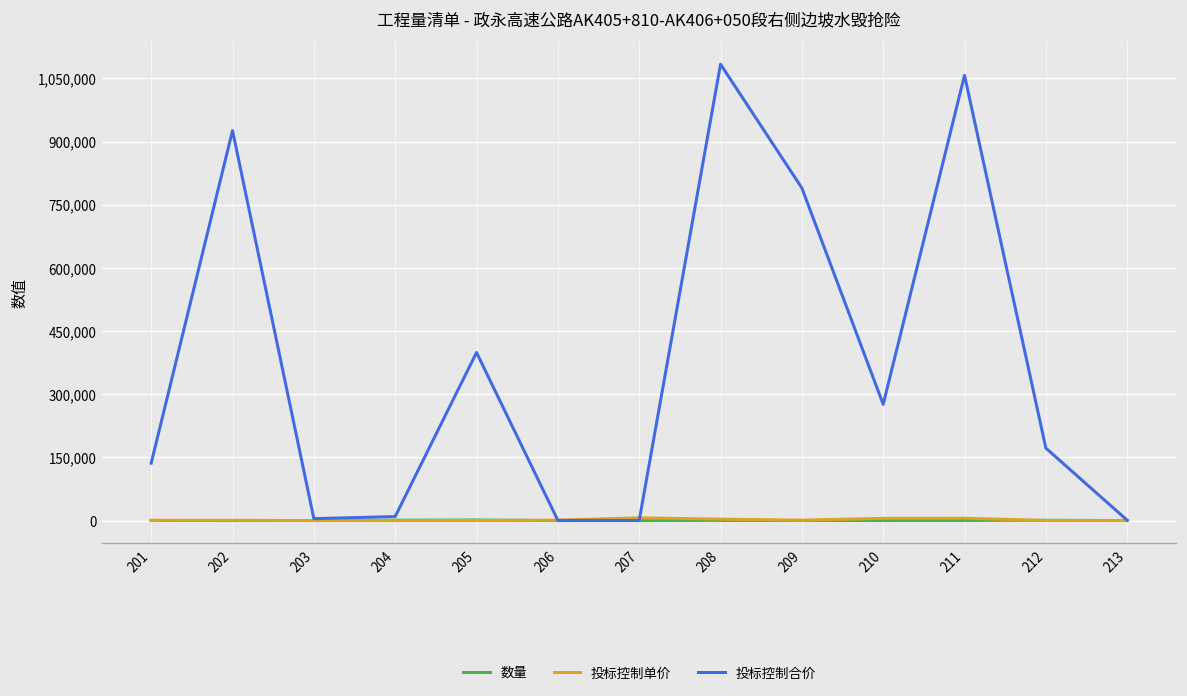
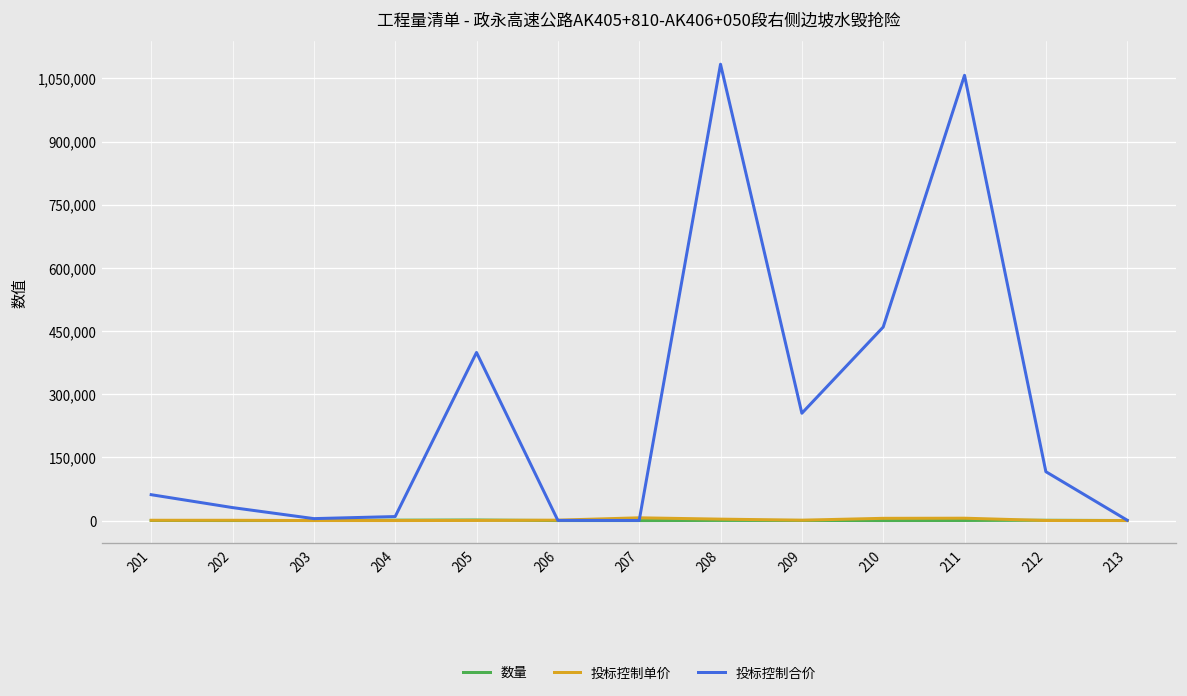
投标控制合价, 201: 140,000 -> 60,000
投标控制合价, 202: 930,000 -> 30,000
投标控制合价, 209: 790,000 -> 250,000
投标控制合价, 210: 280,000 -> 460,000
投标控制合价, 212: 170,000 -> 120,000
